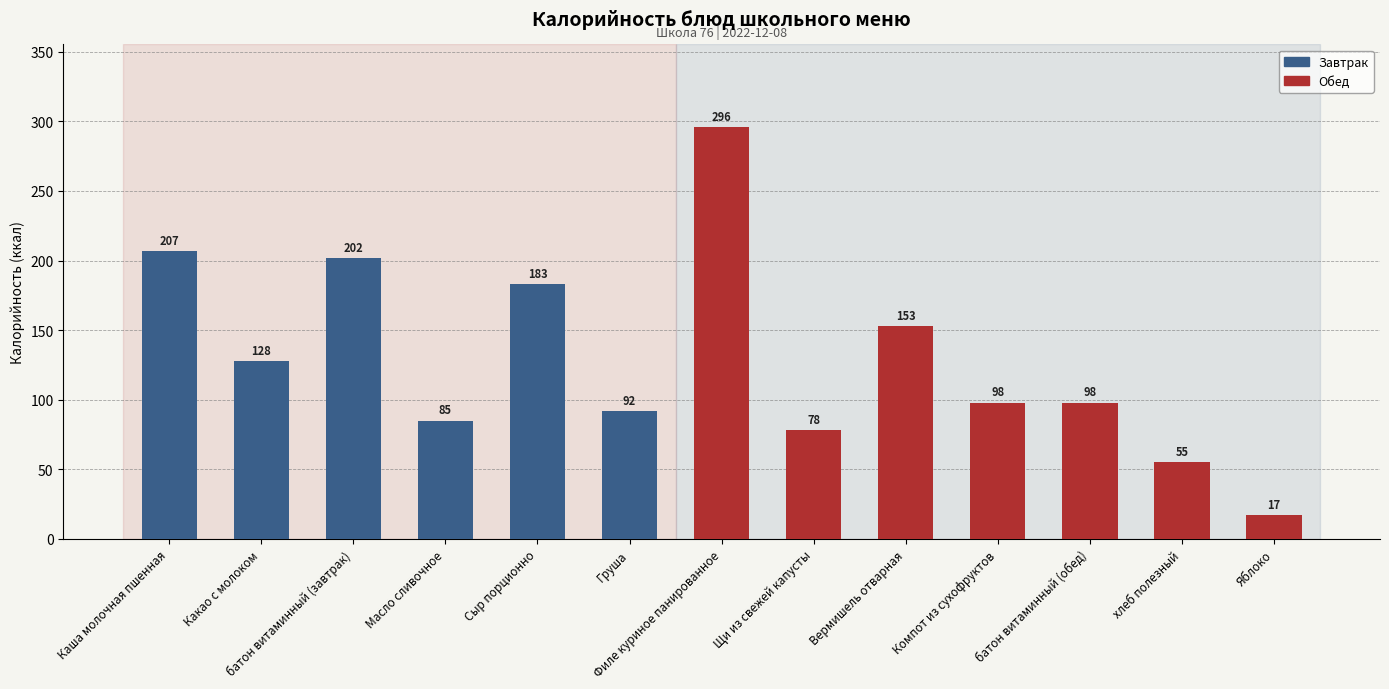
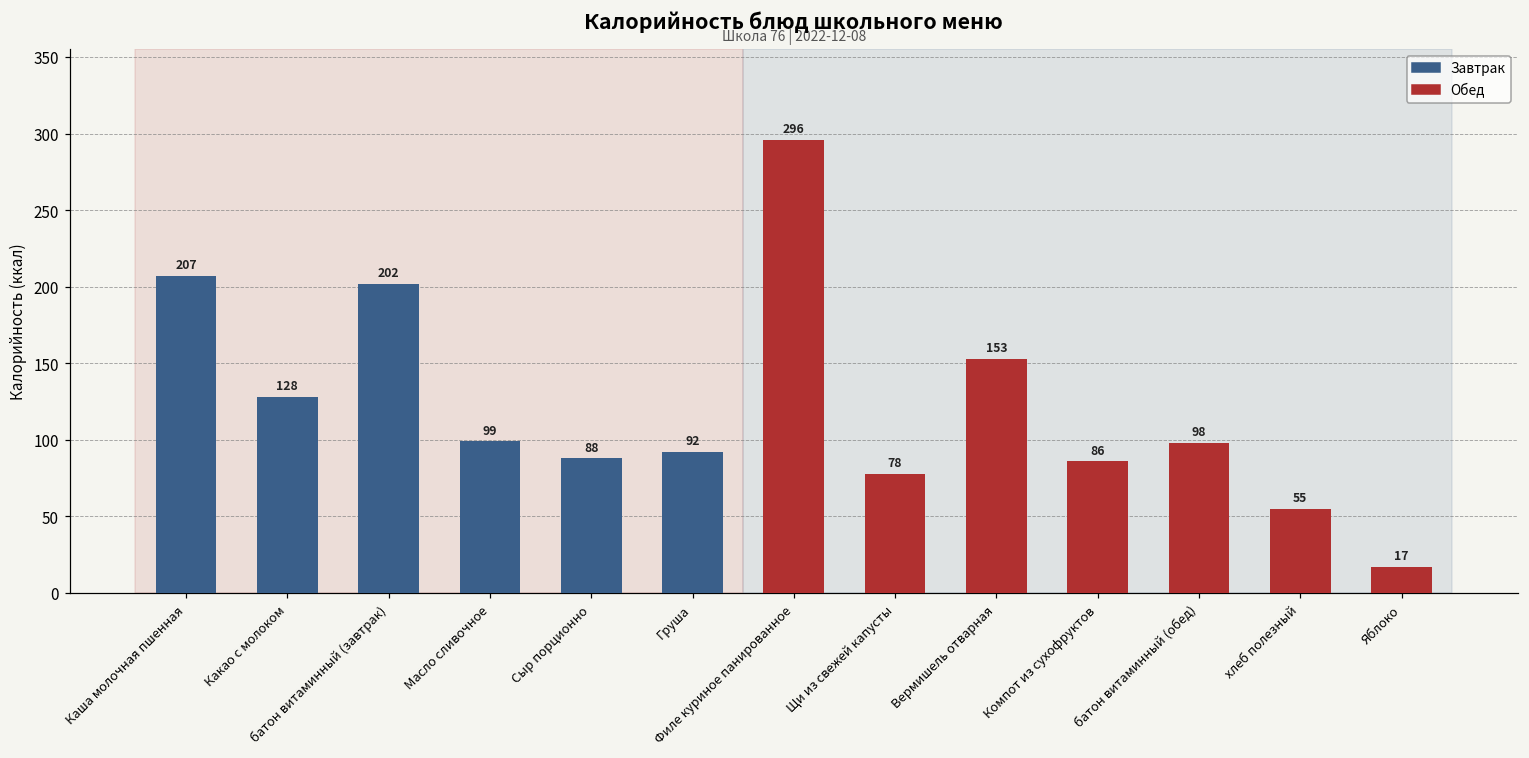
Масло сливочное: 85 -> 99
Сыр порционно: 183 -> 88
Компот из сухофруктов: 98 -> 86
